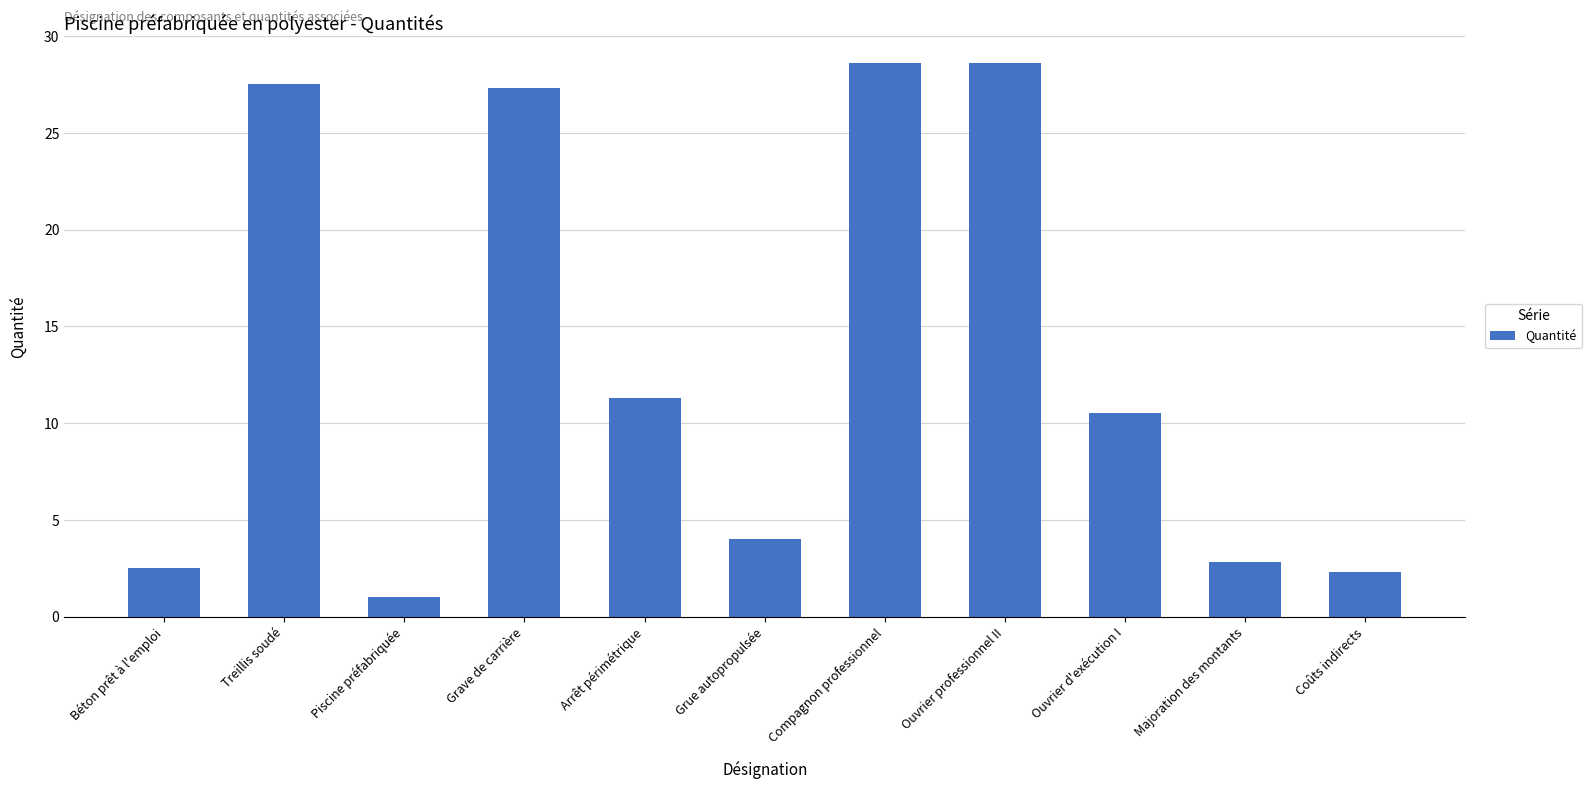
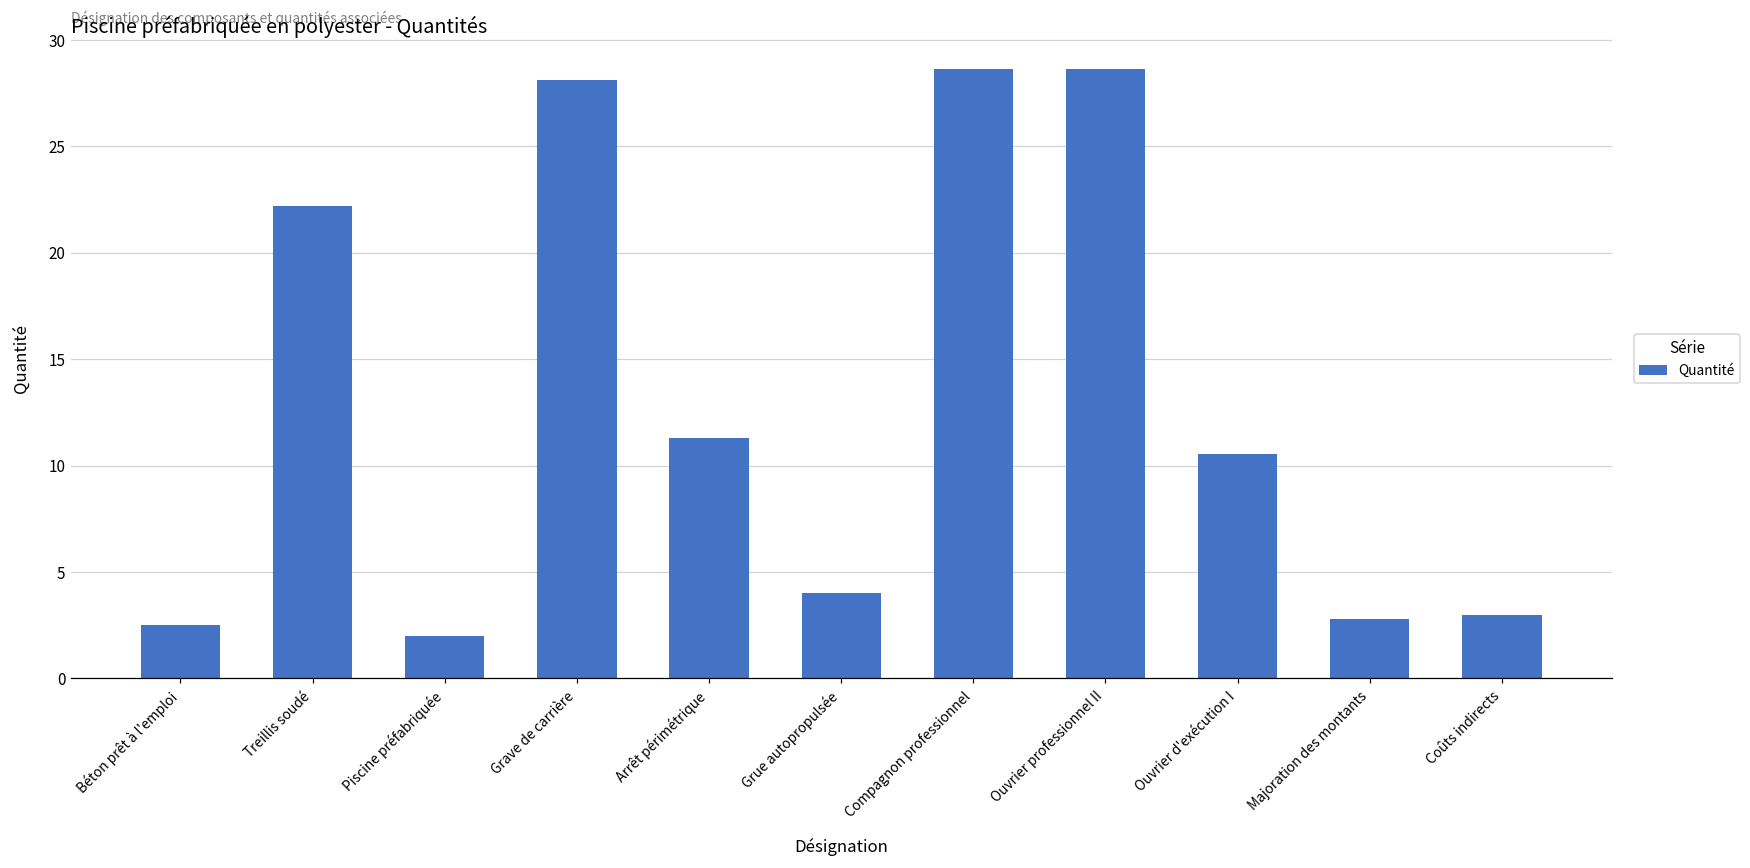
Treillis soudé: 27.5 -> 22.2
Piscine préfabriquée: 1 -> 2
Grave de carrière: 27.3 -> 28.1
Coûts indirects: 2.3 -> 3.0
